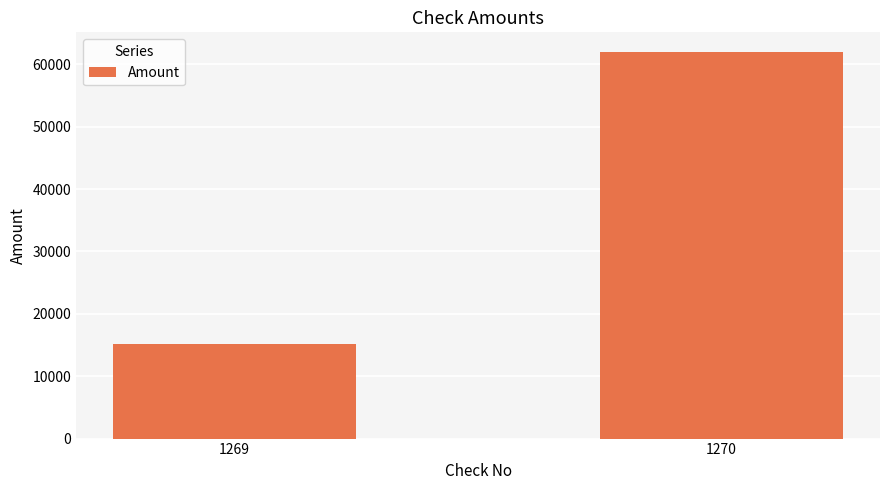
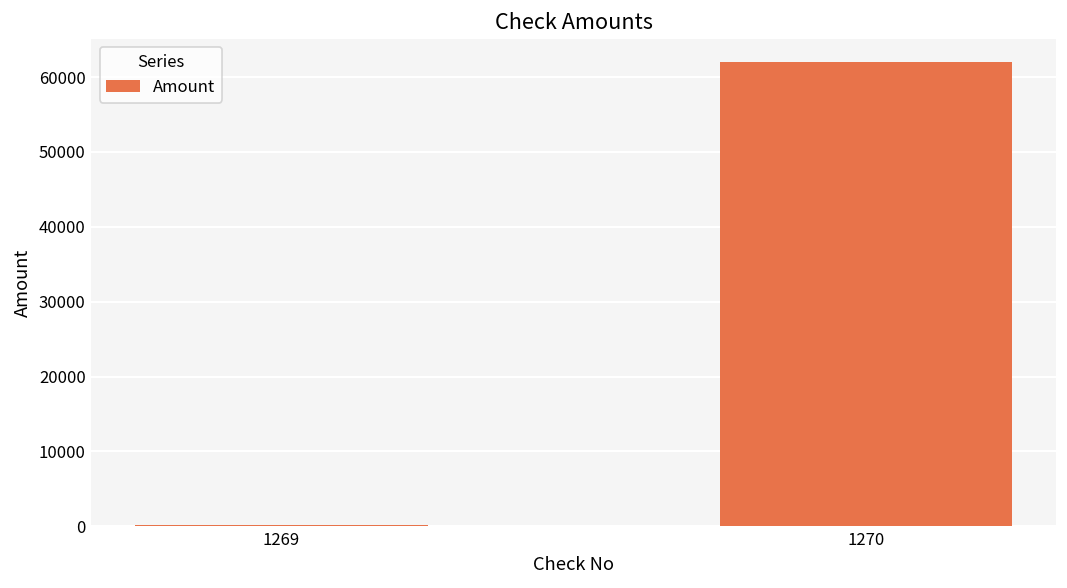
1269: 15000 -> 0
